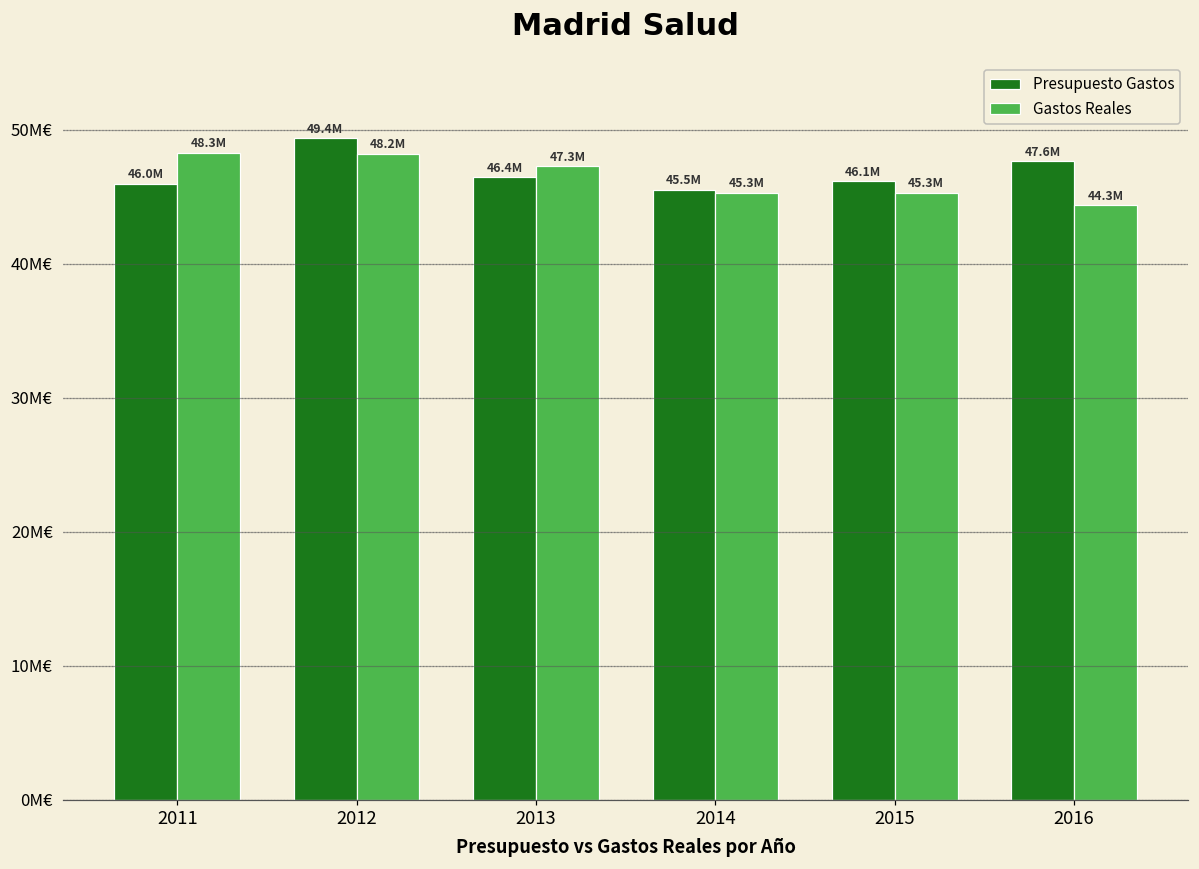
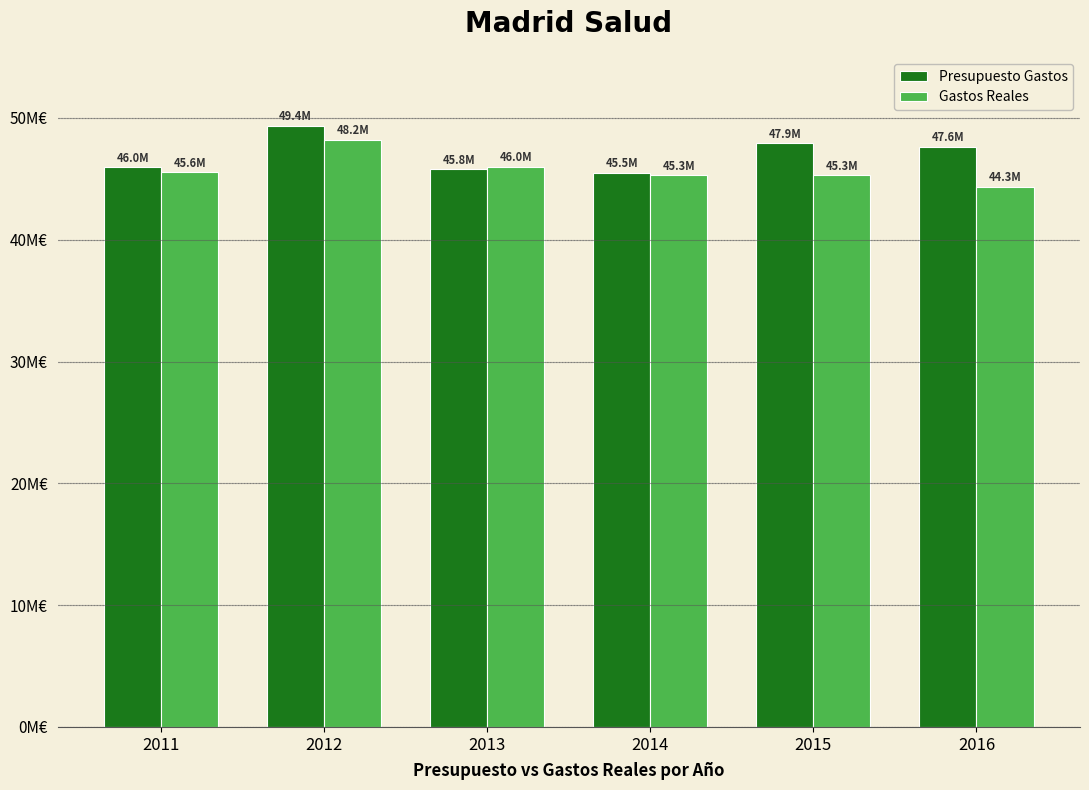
Gastos Reales, 2011: 48.3M -> 45.6M
Presupuesto Gastos, 2013: 46.4M -> 45.8M
Gastos Reales, 2013: 47.3M -> 46.0M
Presupuesto Gastos, 2015: 46.1M -> 47.9M
